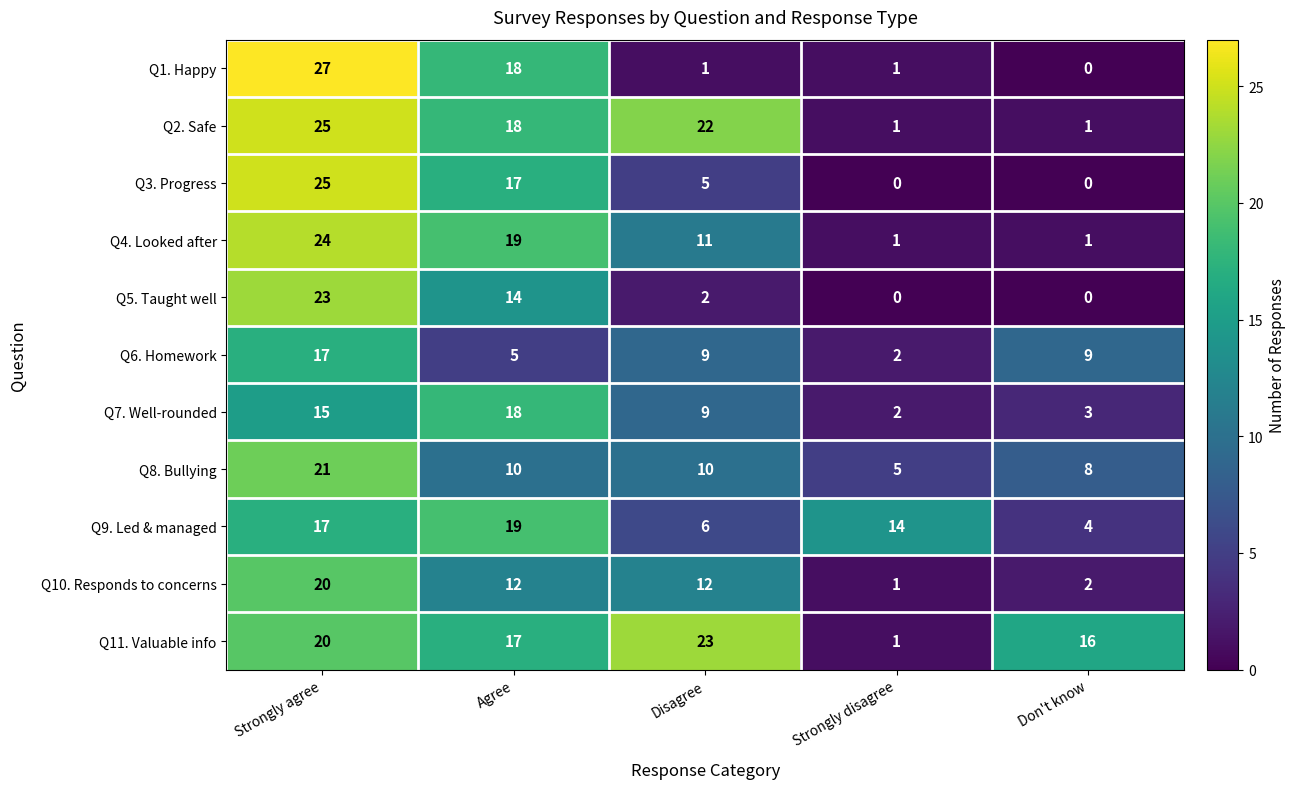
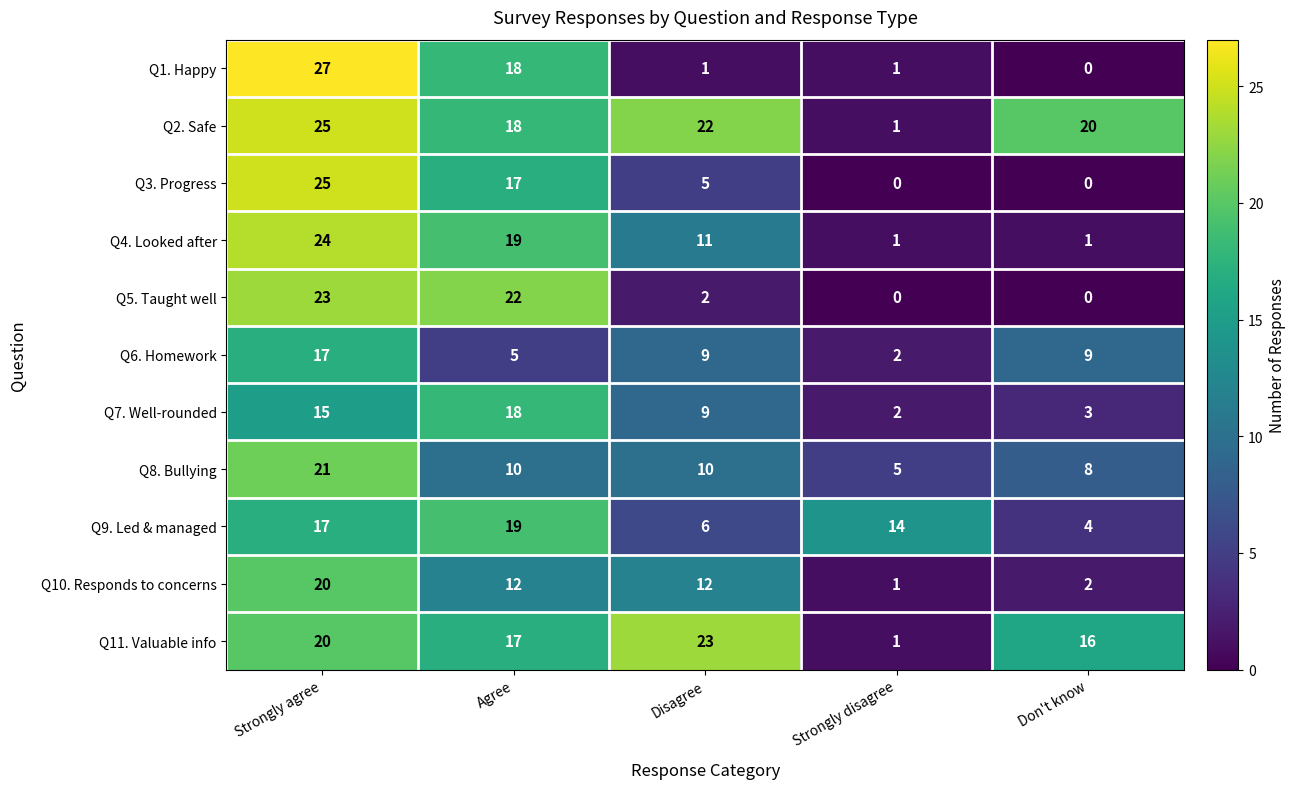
Q2. Safe, Don't know: 1 -> 20
Q5. Taught well, Agree: 14 -> 22
